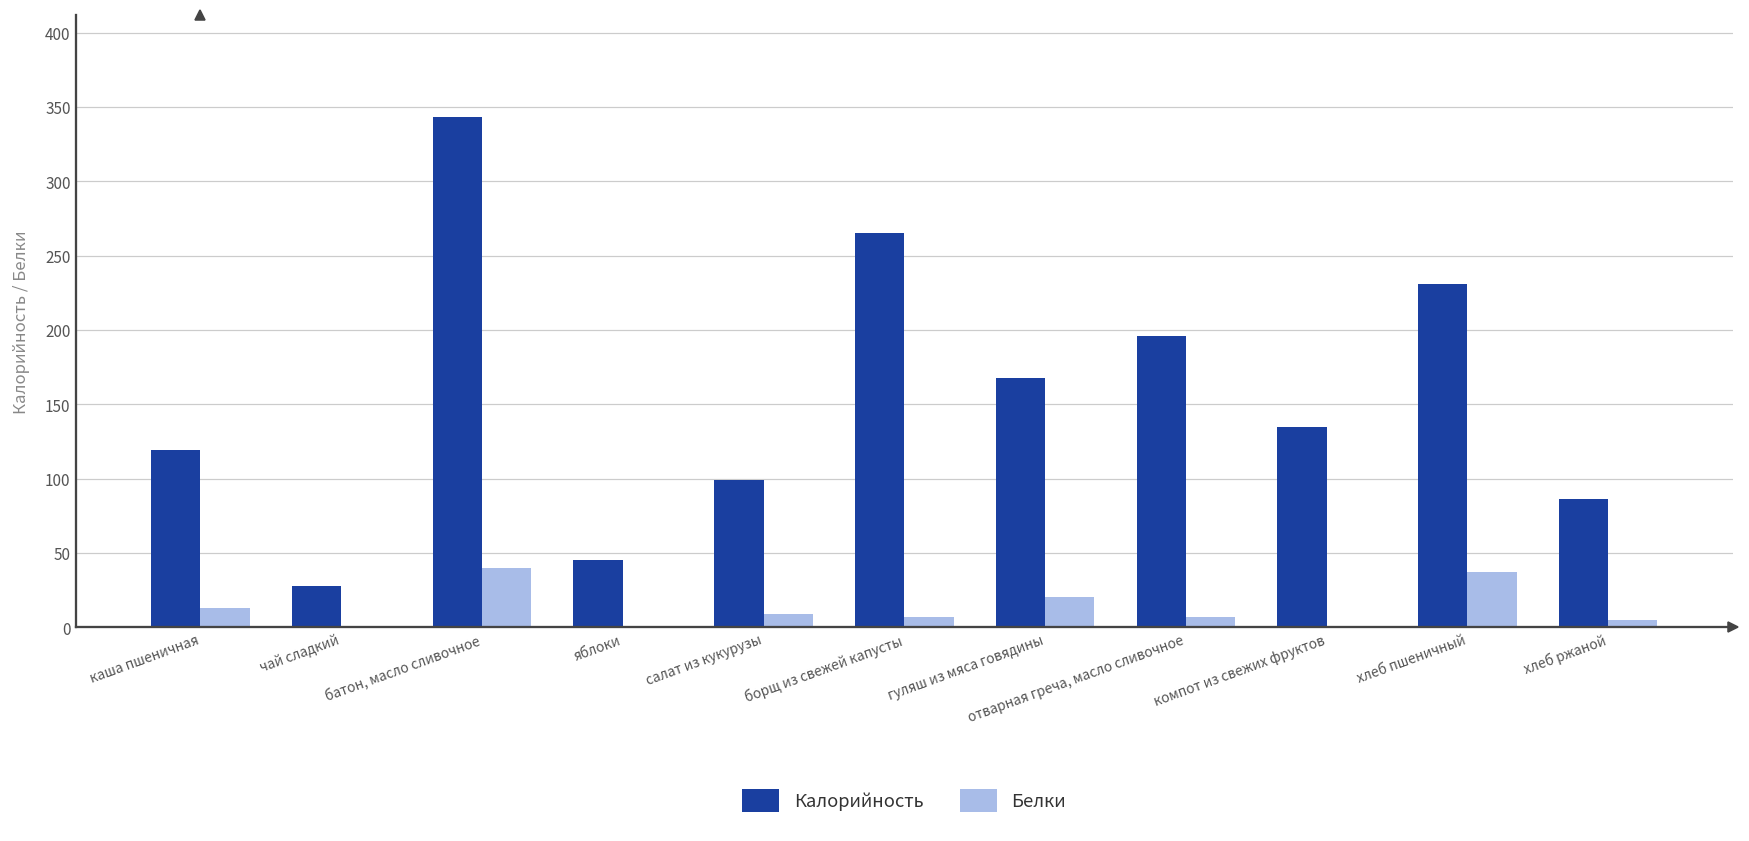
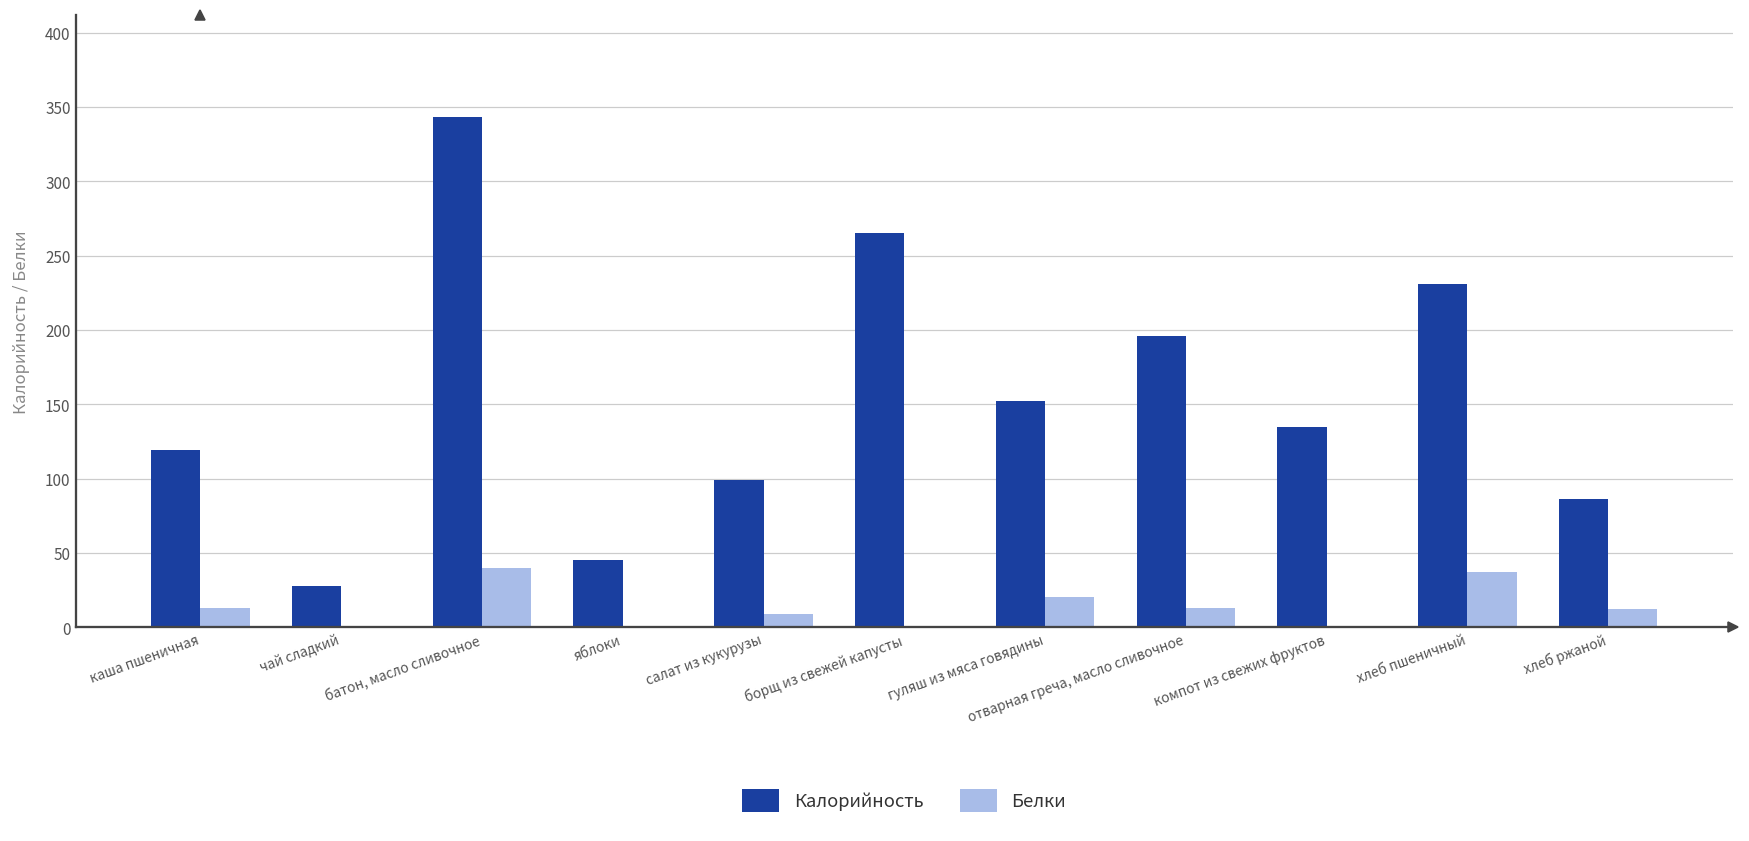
Белки, борщ из свежей капусты: 7 -> 1
Калорийность, гуляш из мяса говядины: 168 -> 152
Белки, отварная греча, масло сливочное: 7 -> 13
Белки, хлеб ржаной: 5 -> 12
